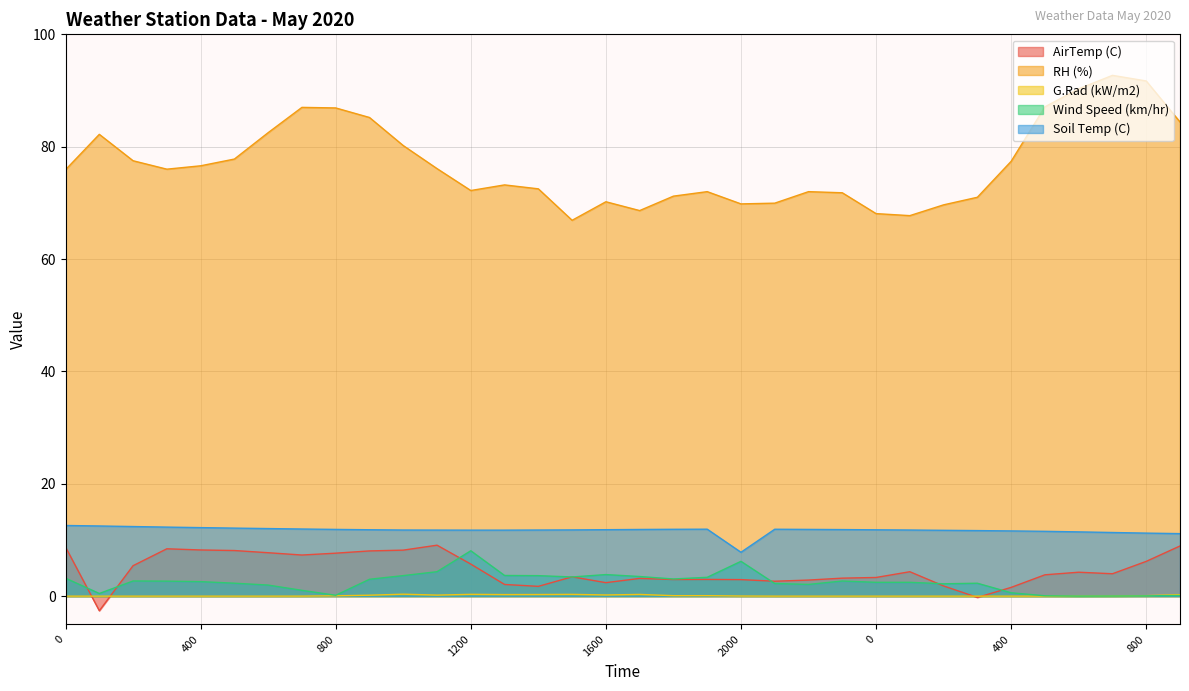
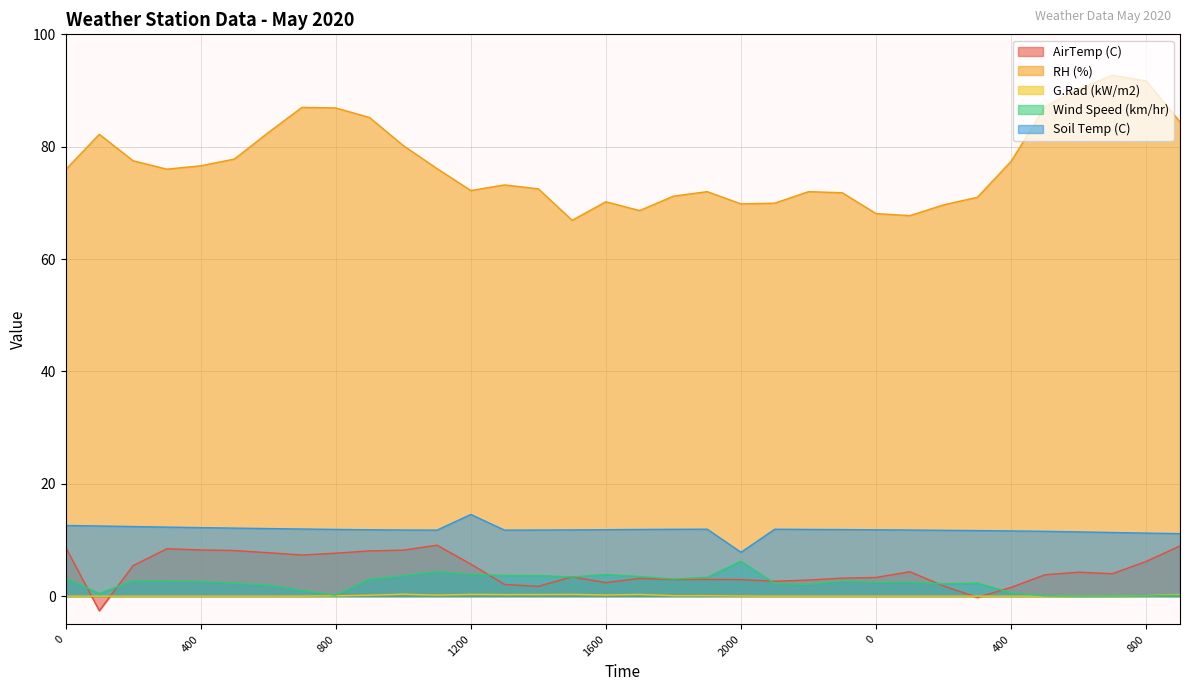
Wind Speed (km/hr), 1200: 8 -> 4
Soil Temp (C), 1200: 12 -> 15
